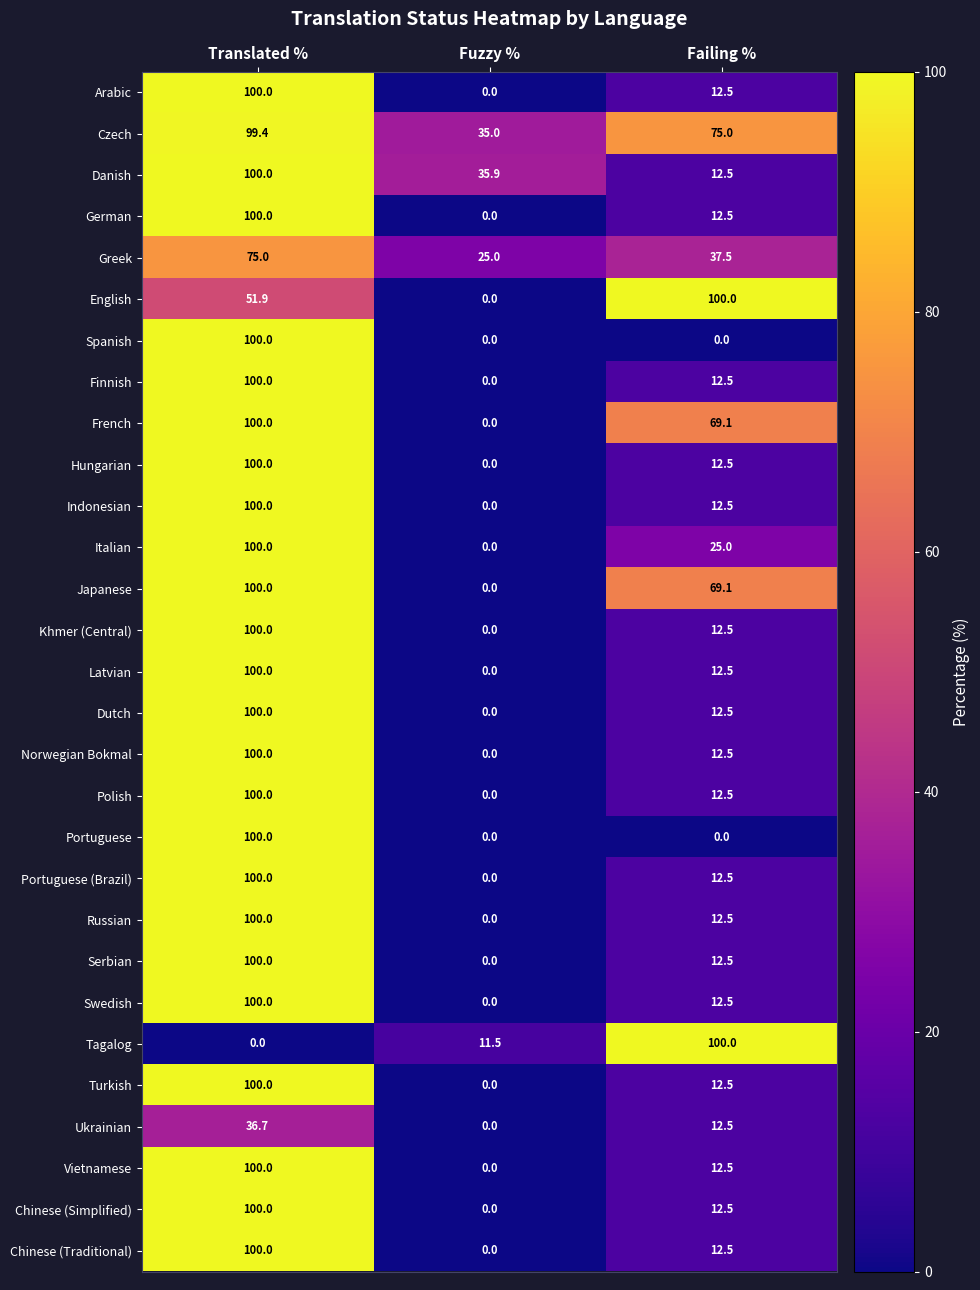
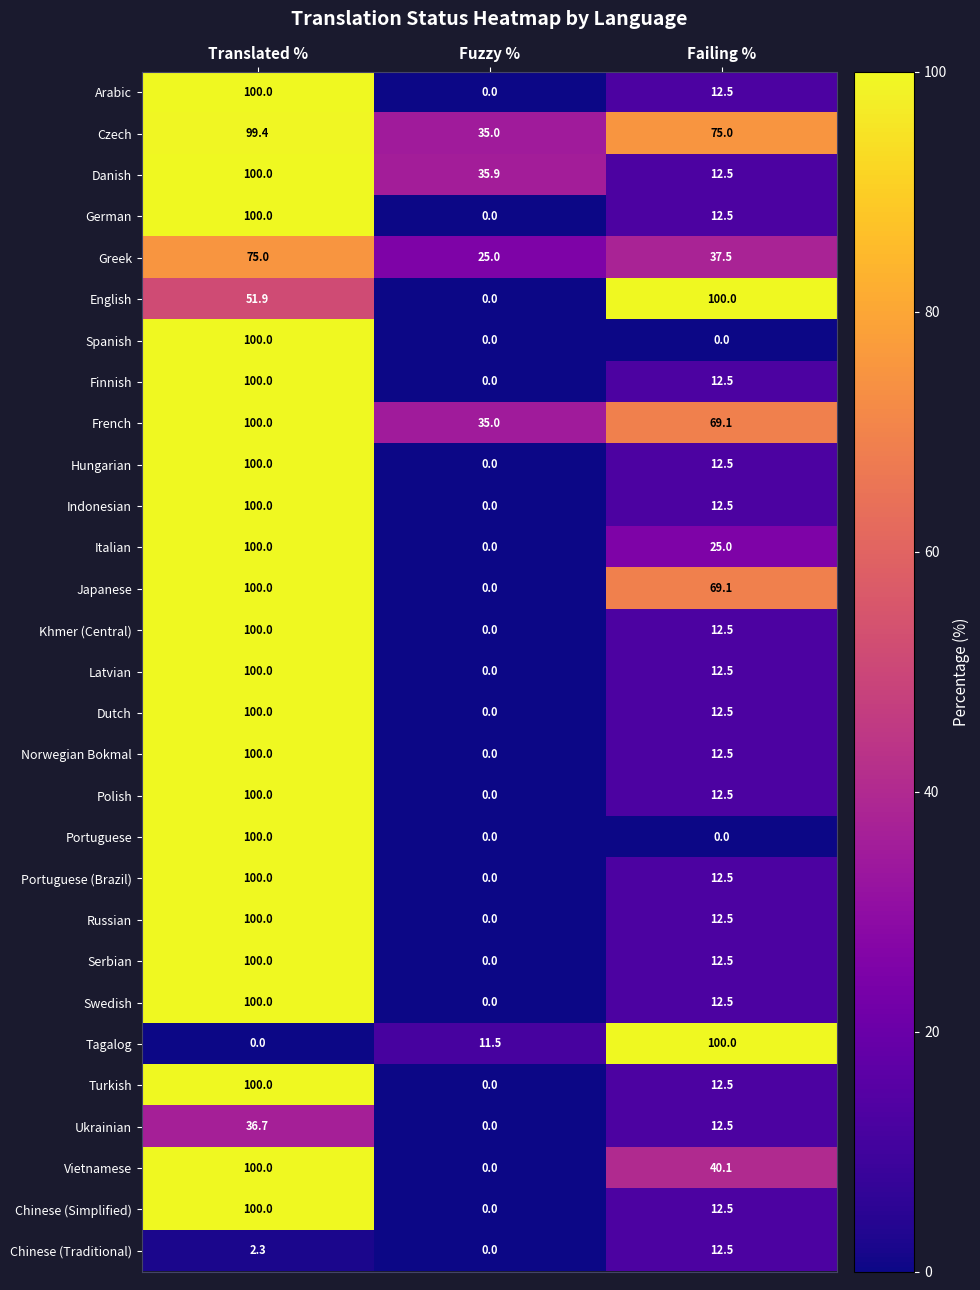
French, Fuzzy %: 0.0 -> 35.0
Vietnamese, Failing %: 12.5 -> 40.1
Chinese (Traditional), Translated %: 100.0 -> 2.3
